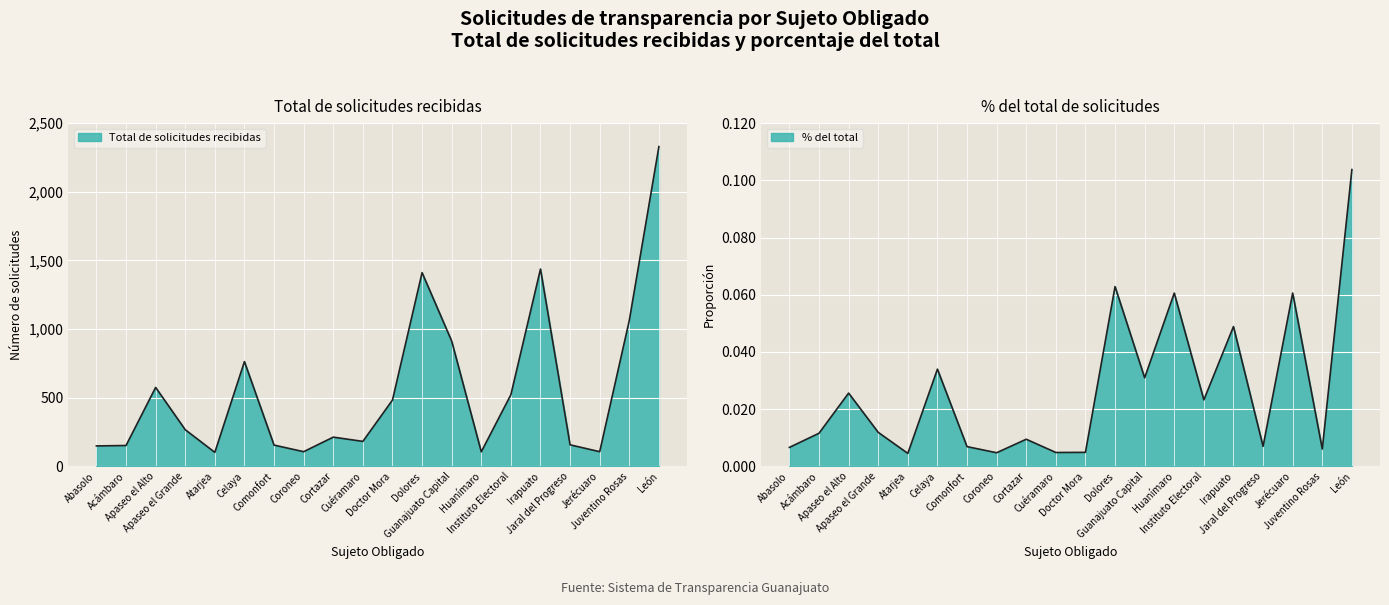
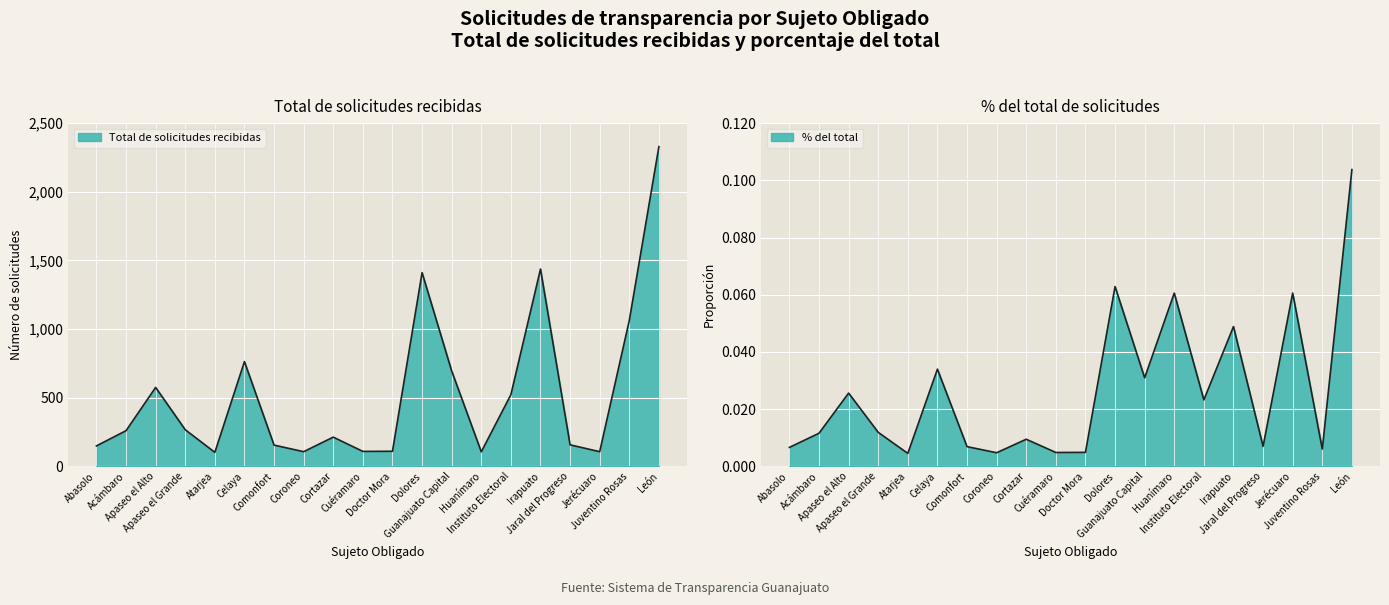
Total de solicitudes recibidas, Acámbaro: 150 -> 260
Total de solicitudes recibidas, Cuéramaro: 180 -> 110
Total de solicitudes recibidas, Doctor Mora: 480 -> 110
Total de solicitudes recibidas, Guanajuato Capital: 910 -> 700
